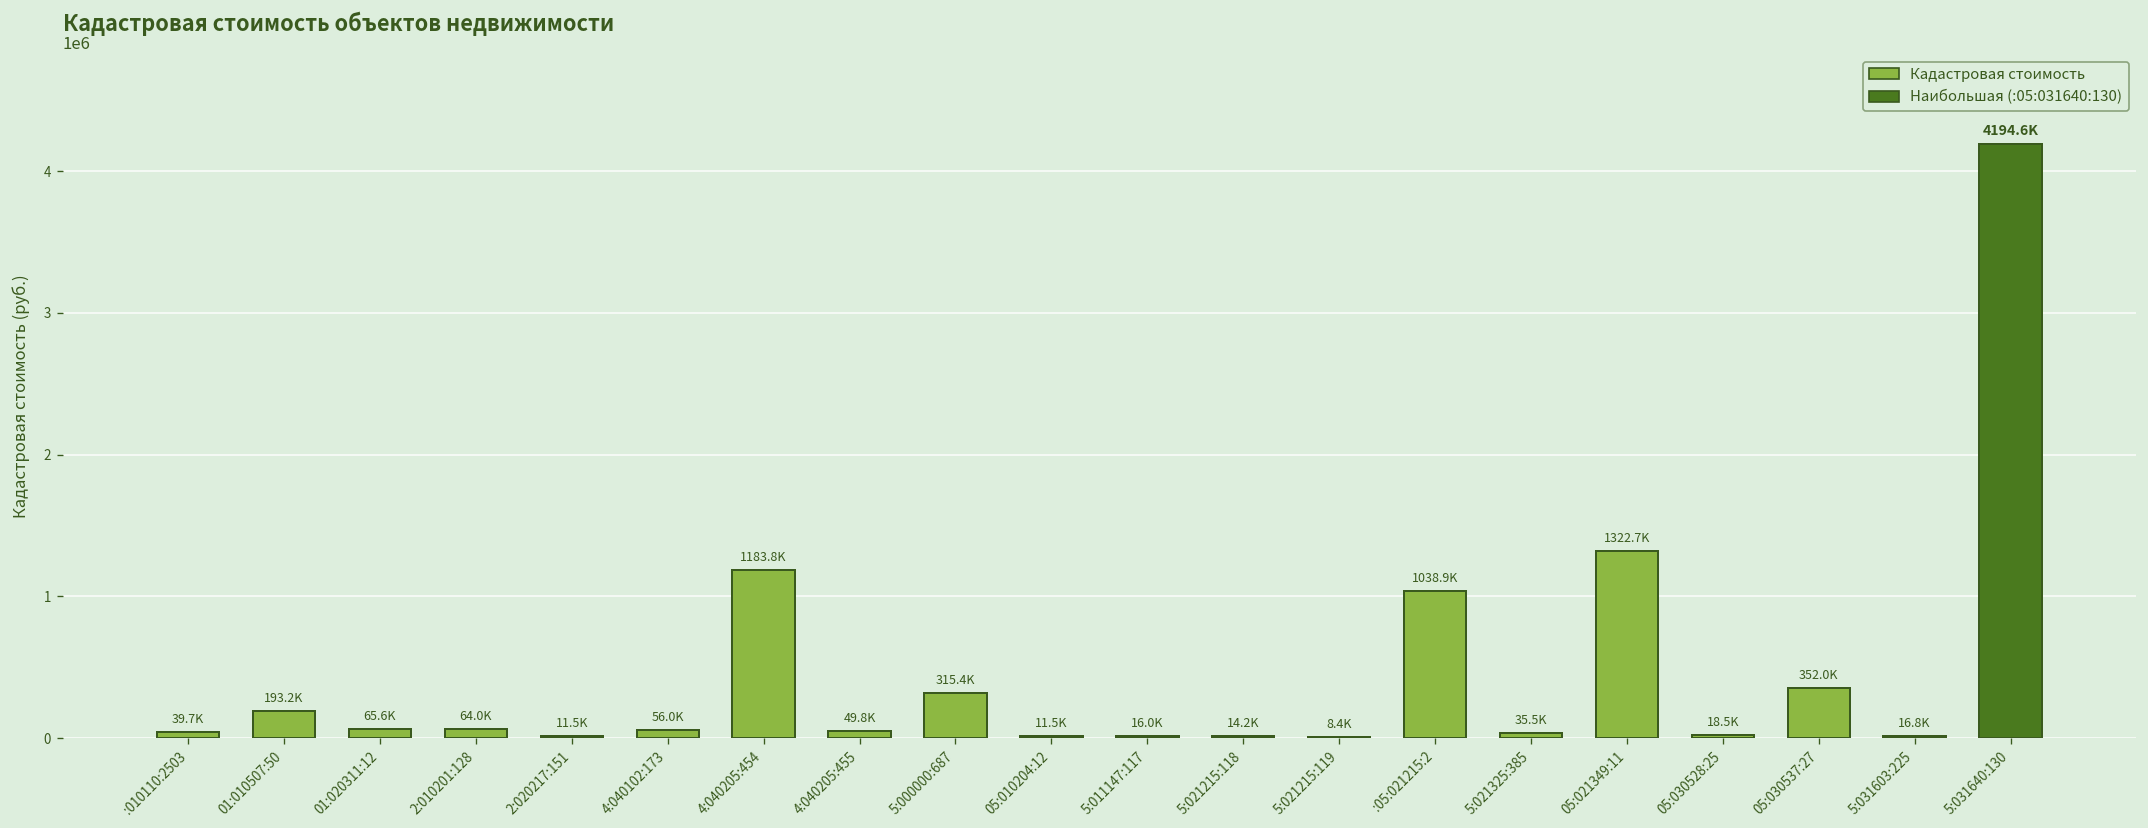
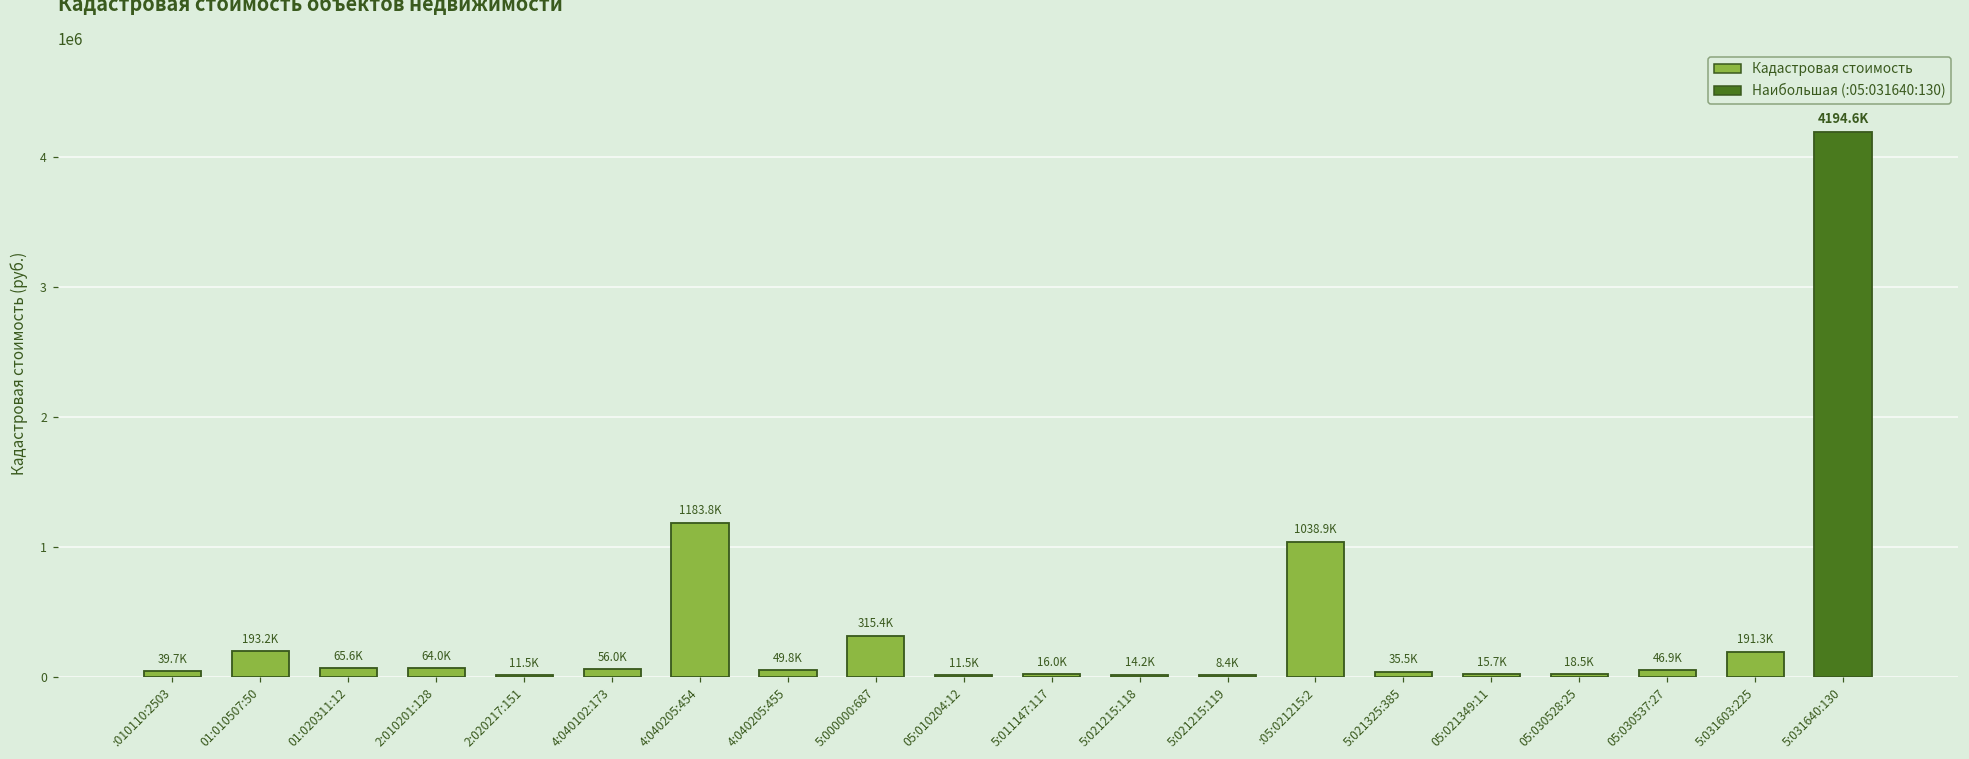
05:021349:11: 1322.7K -> 15.7K
05:030537:27: 352.0K -> 46.9K
5:031603:225: 16.8K -> 191.3K
